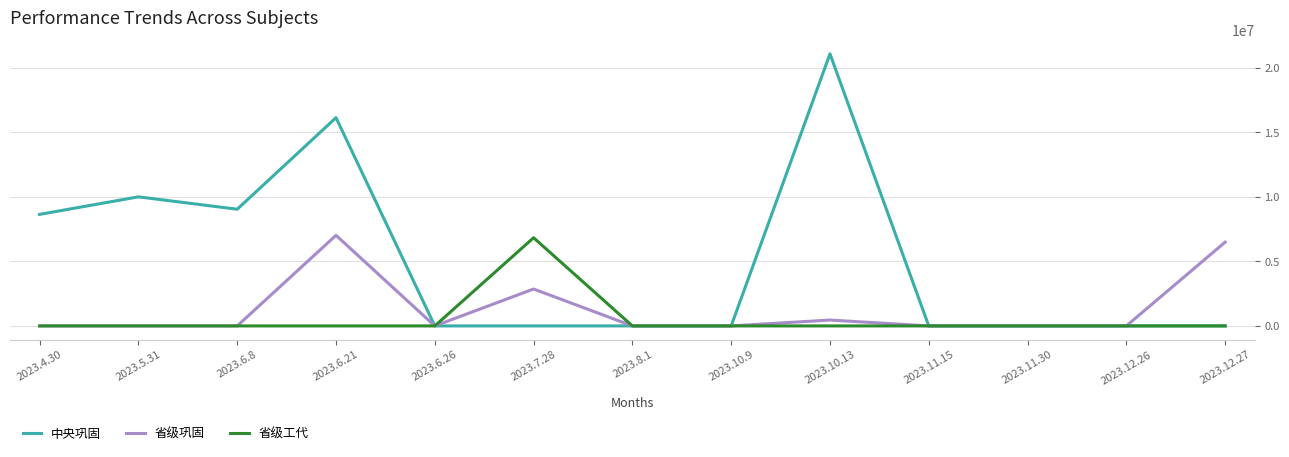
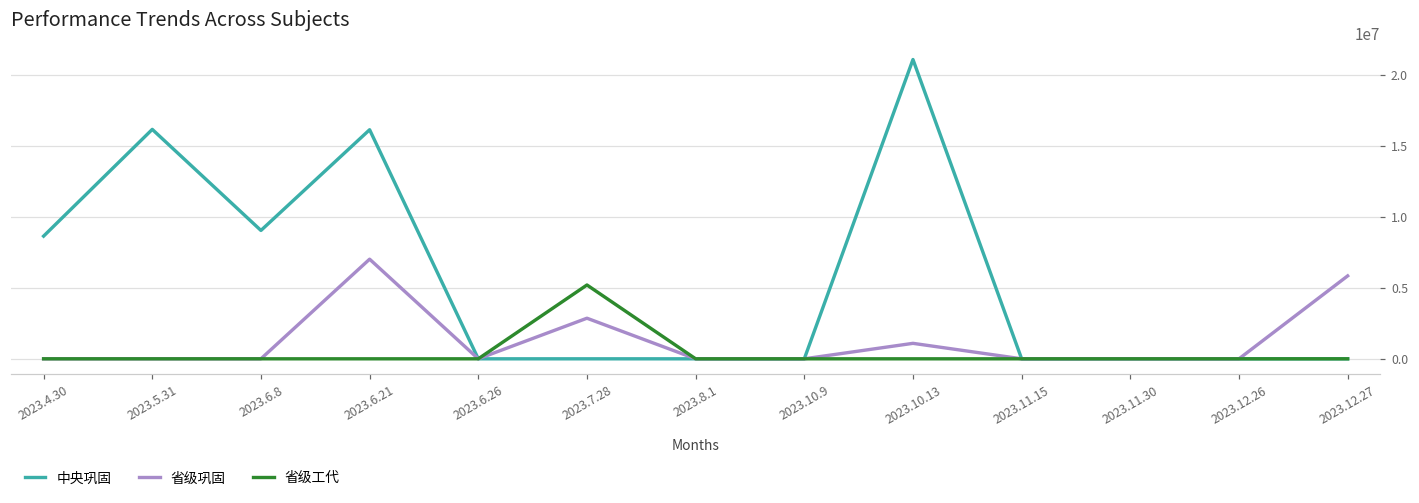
中央巩固, 2023.5.31: 10000000 -> 16200000
省级工代, 2023.7.28: 6800000 -> 5200000
省级巩固, 2023.10.13: 500000 -> 1100000
省级巩固, 2023.12.27: 6500000 -> 5800000
